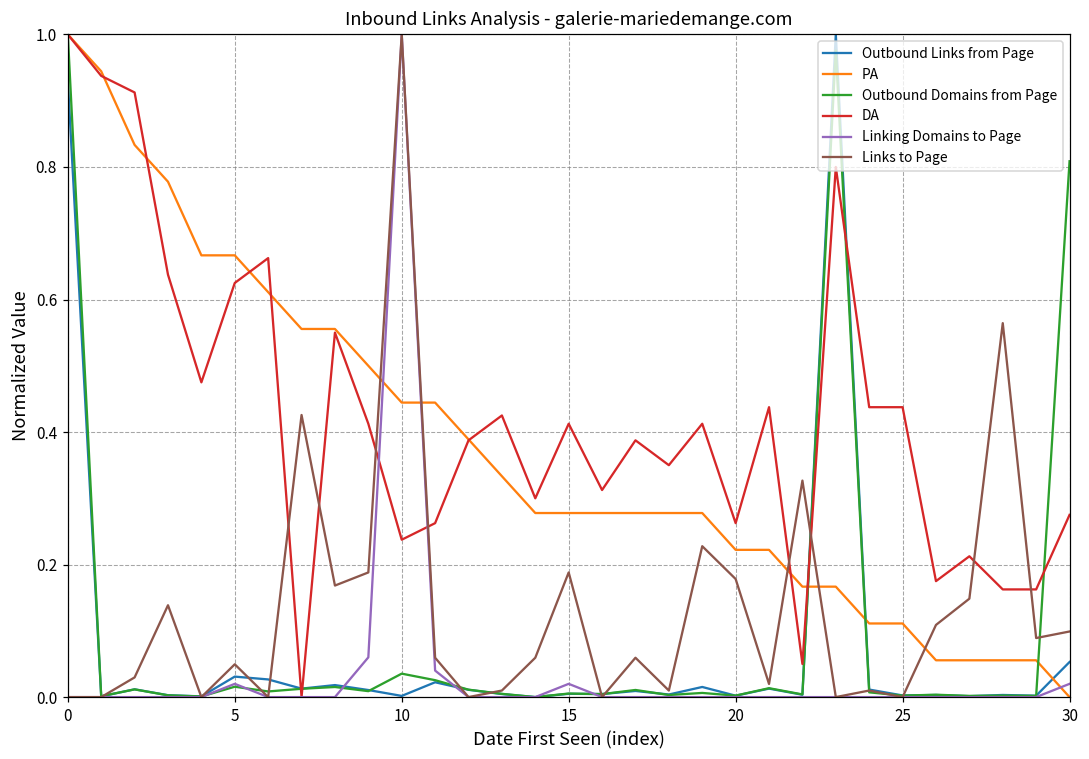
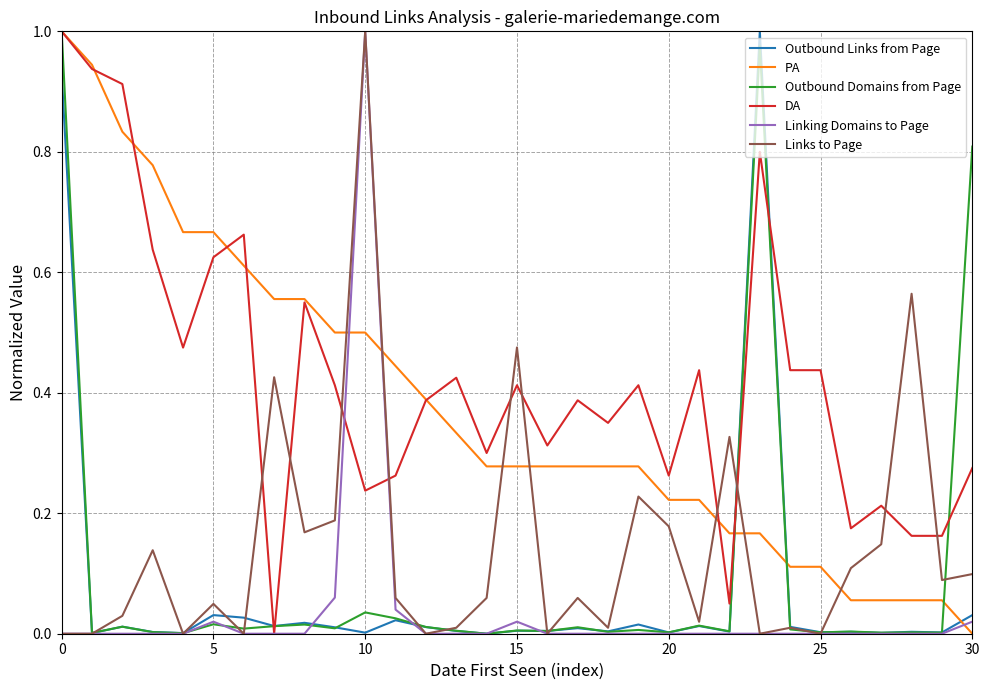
PA, 10: 0.44 -> 0.50
Links to Page, 15: 0.19 -> 0.48
Outbound Links from Page, 30: 0.05 -> 0.03
